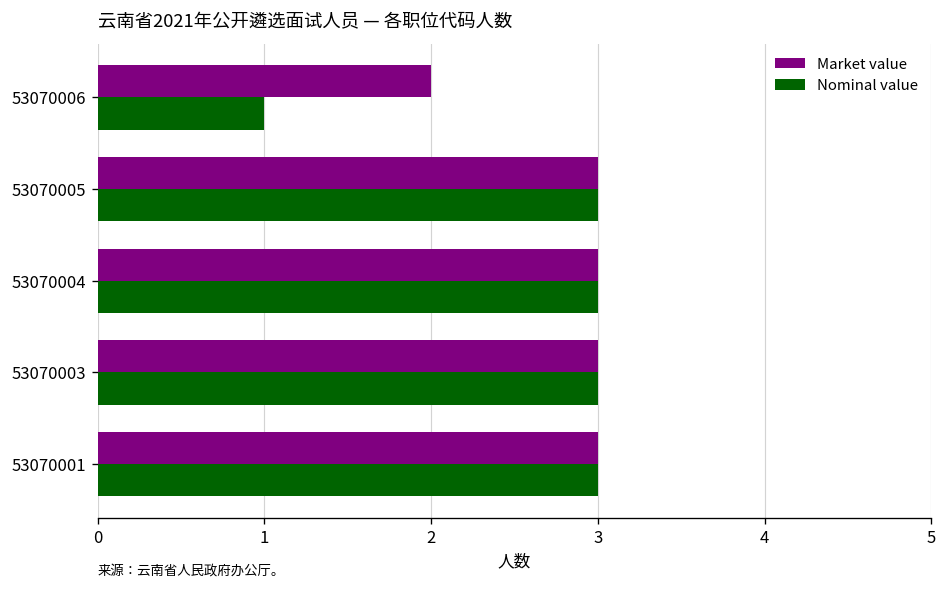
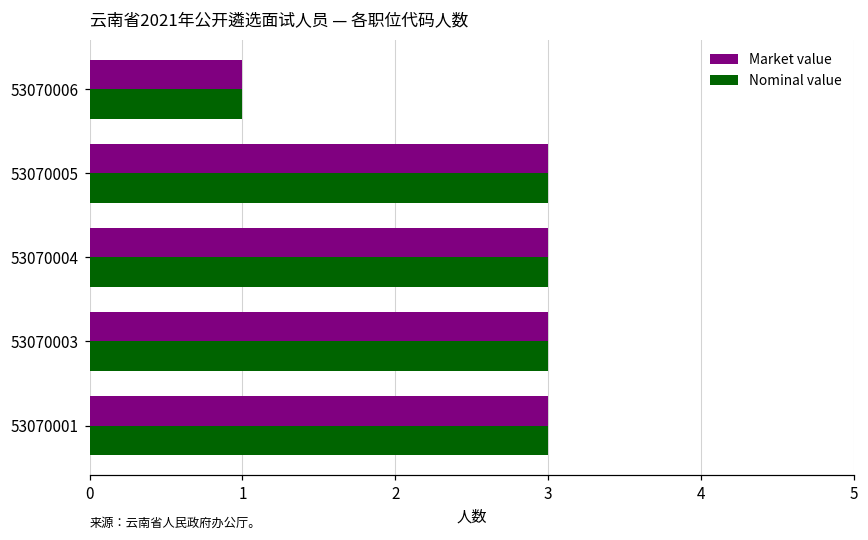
Market value, 53070006: 2 -> 1
